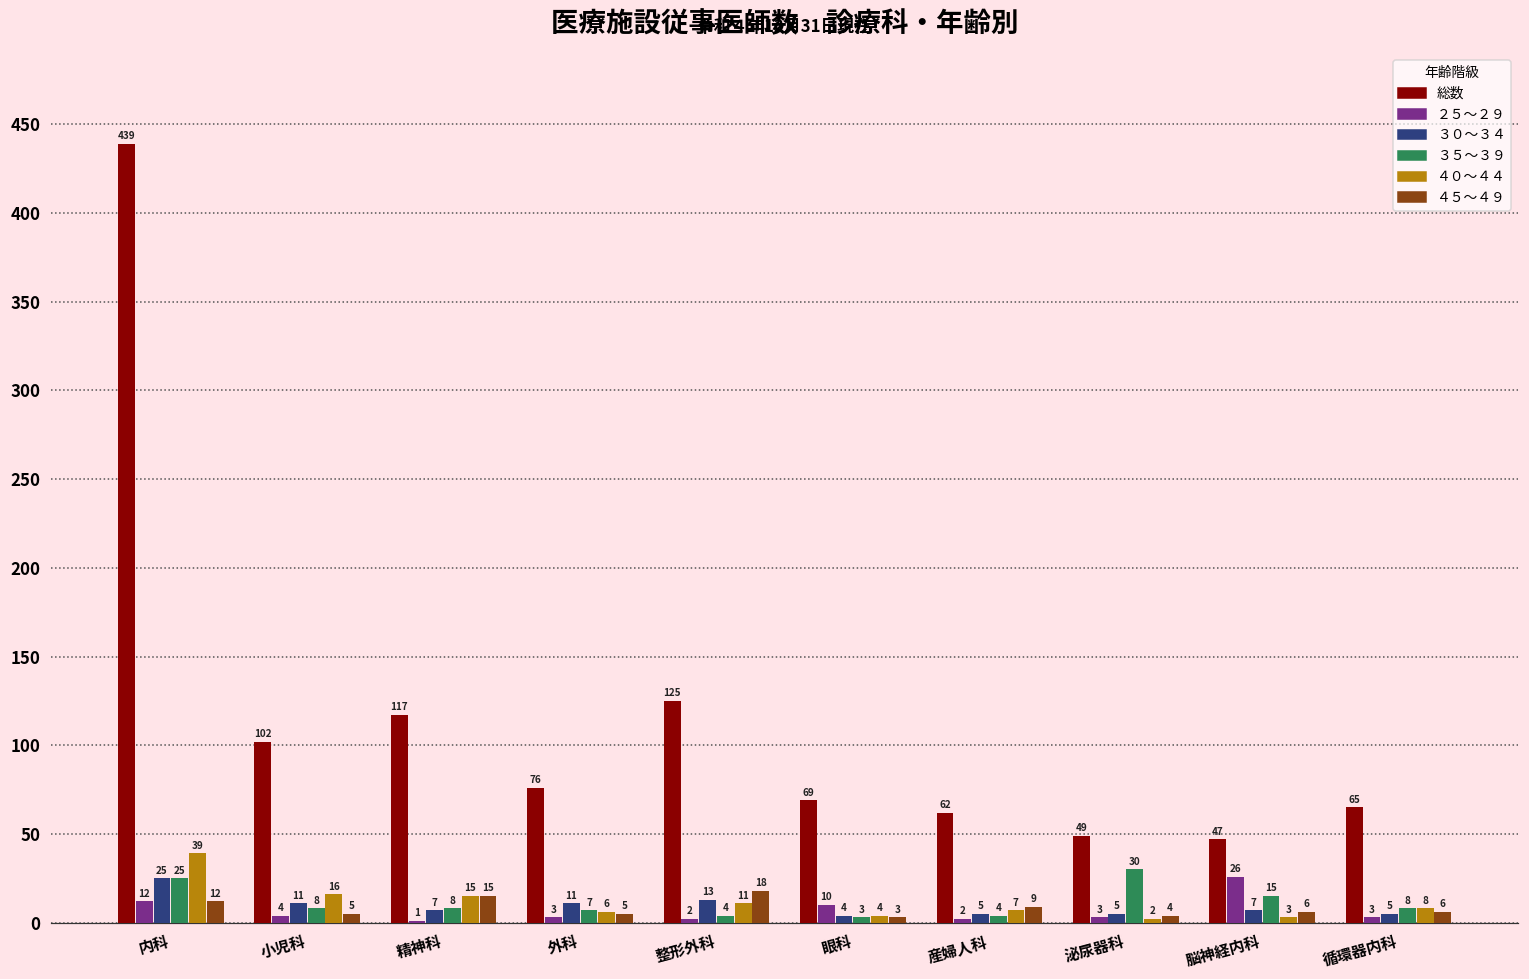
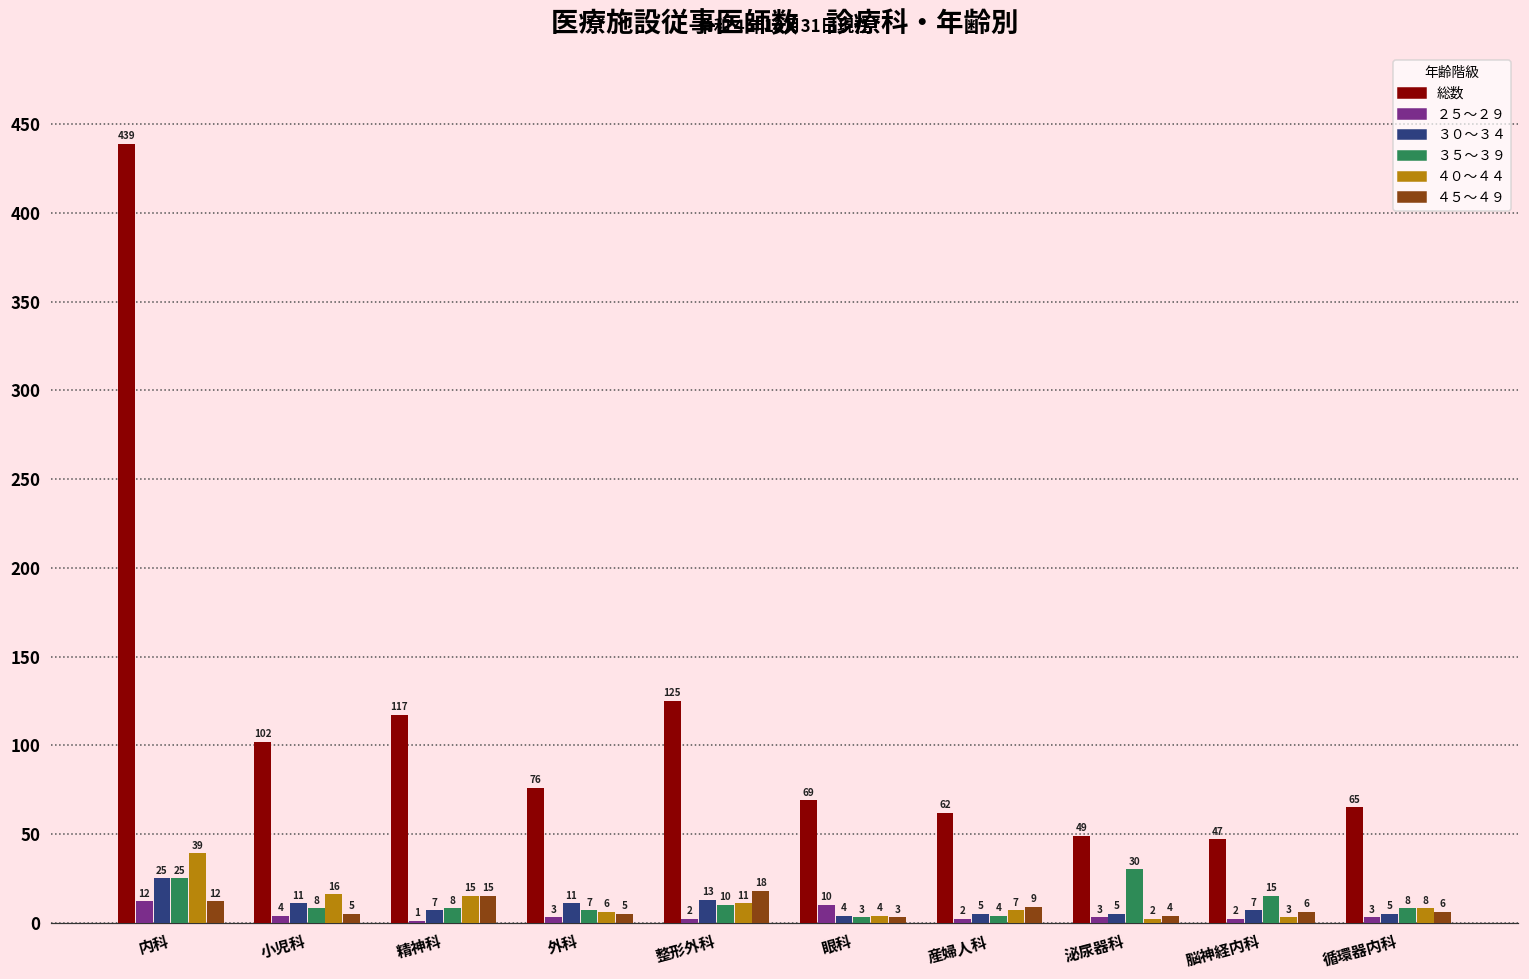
３５～３９, 整形外科: 4 -> 10
２５～２９, 脳神経内科: 26 -> 2
